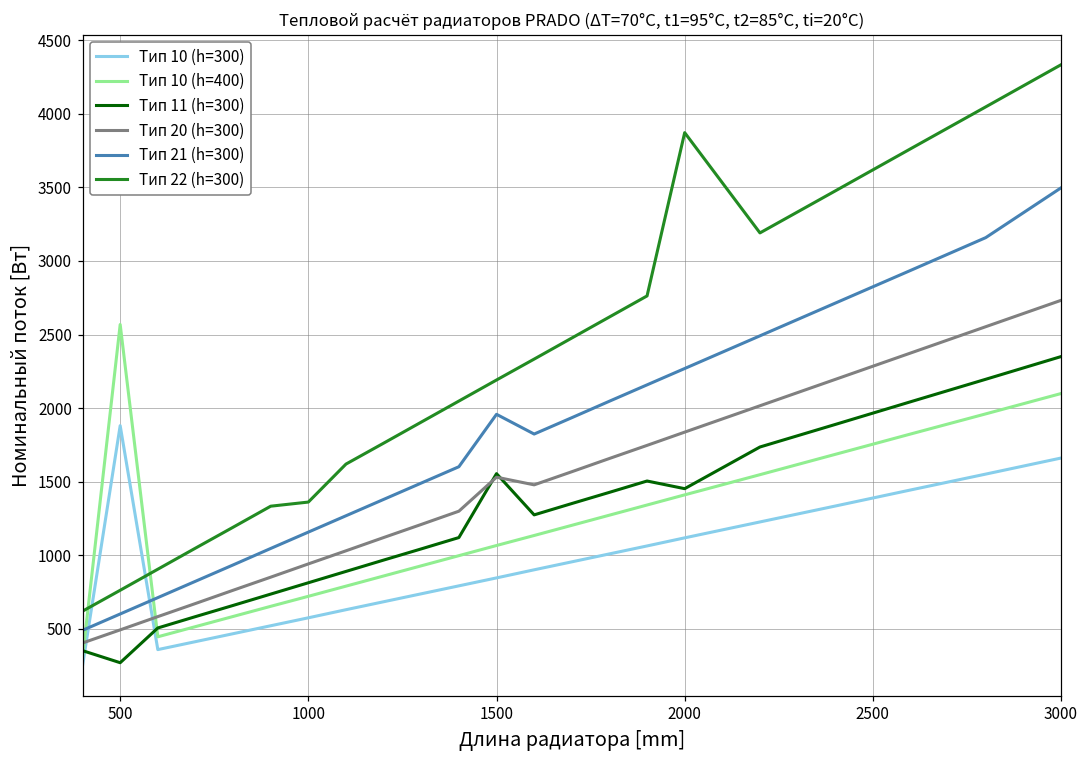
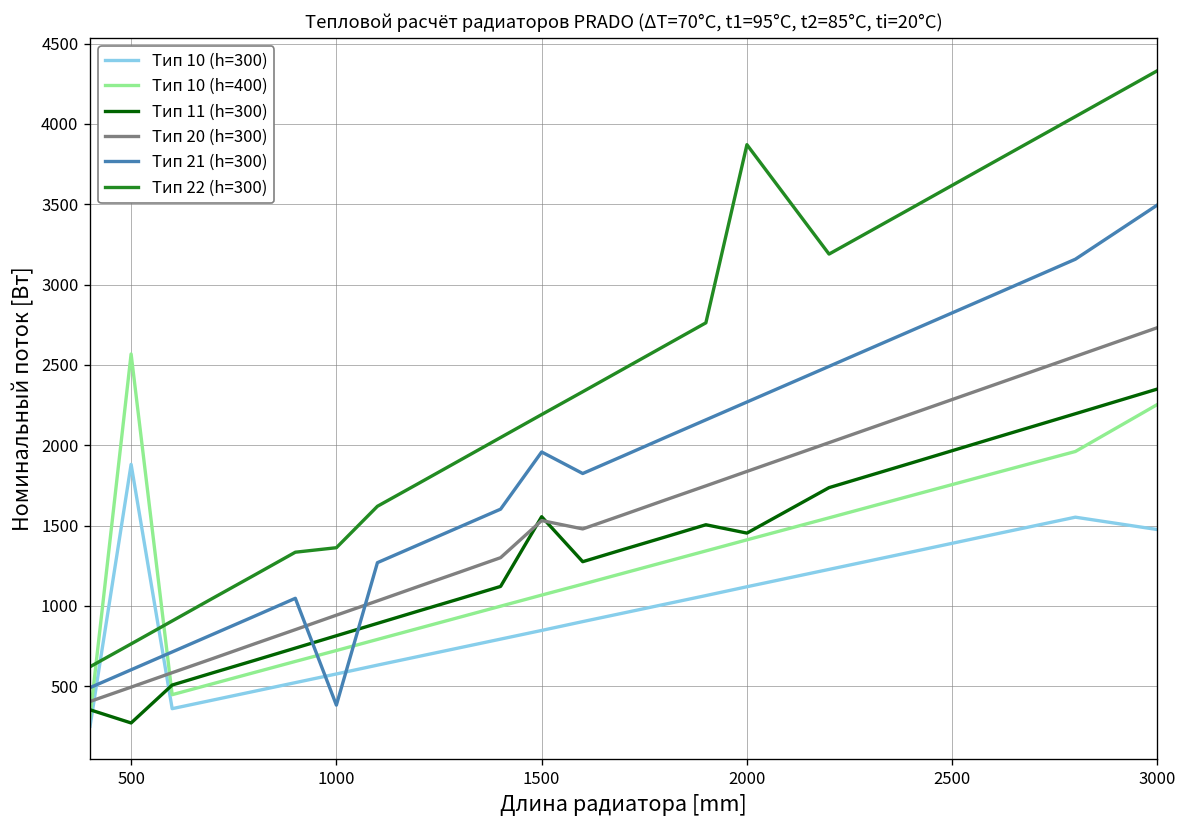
Тип 21 (h=300), 1000: 1160 -> 380
Тип 10 (h=300), 3000: 1660 -> 1480
Тип 10 (h=400), 3000: 2100 -> 2250
